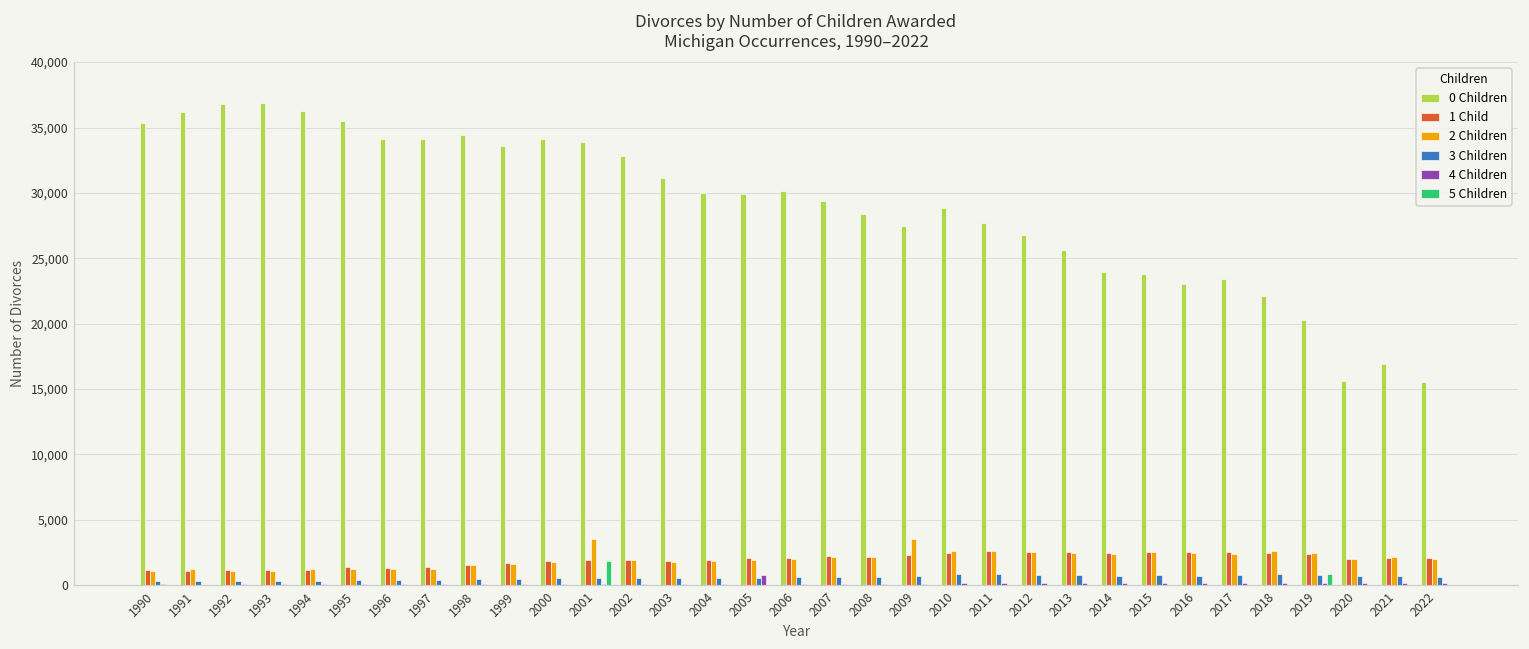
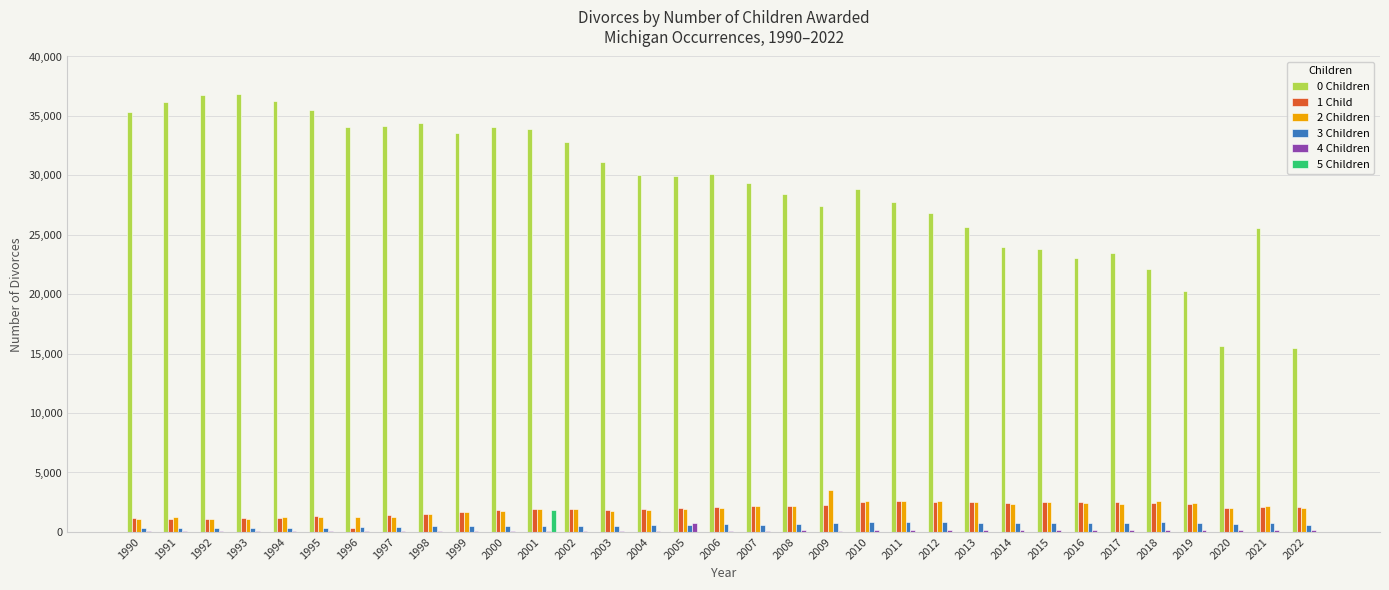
1 Child, 1996: 1,300 -> 300
2 Children, 2001: 3,500 -> 1,900
5 Children, 2019: 900 -> 0
0 Children, 2021: 16,900 -> 25,600
